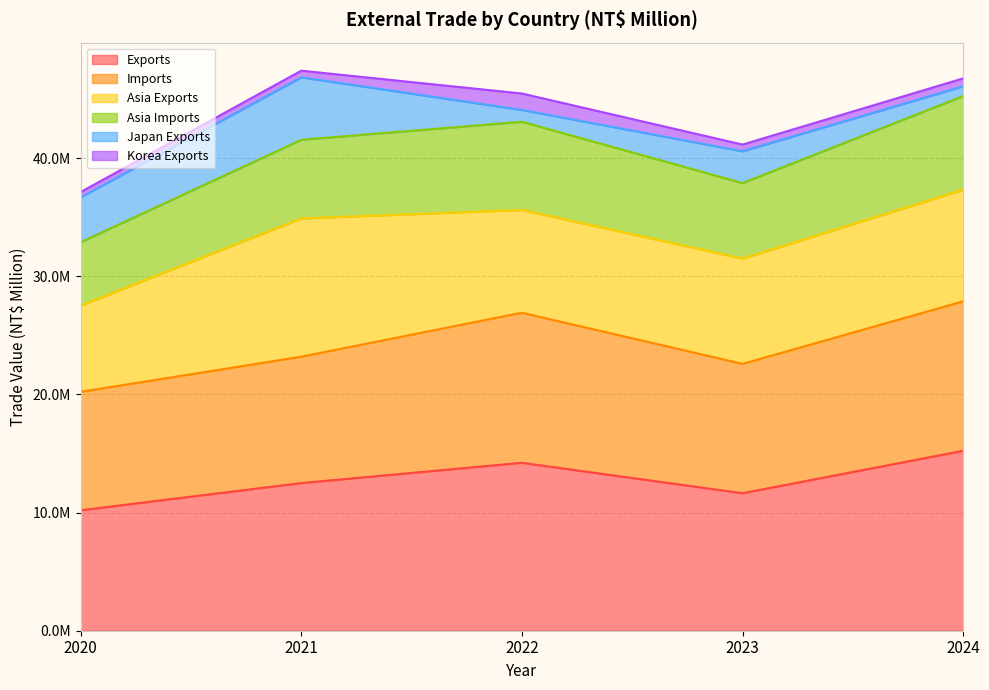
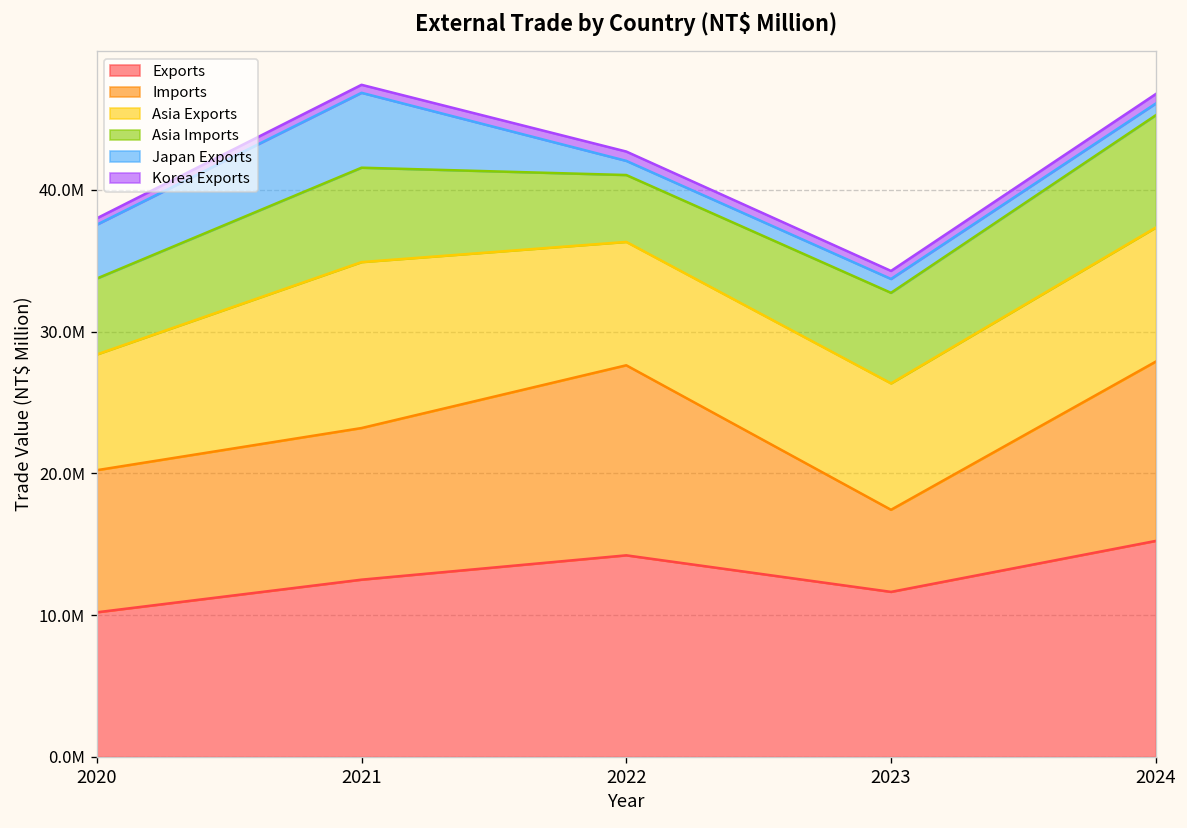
Asia Exports, 2020: 7300000 -> 8200000
Imports, 2022: 12700000 -> 13400000
Asia Imports, 2022: 7500000 -> 4700000
Korea Exports, 2022: 1400000 -> 700000
Imports, 2023: 11000000 -> 5800000
Japan Exports, 2023: 2700000 -> 1000000
